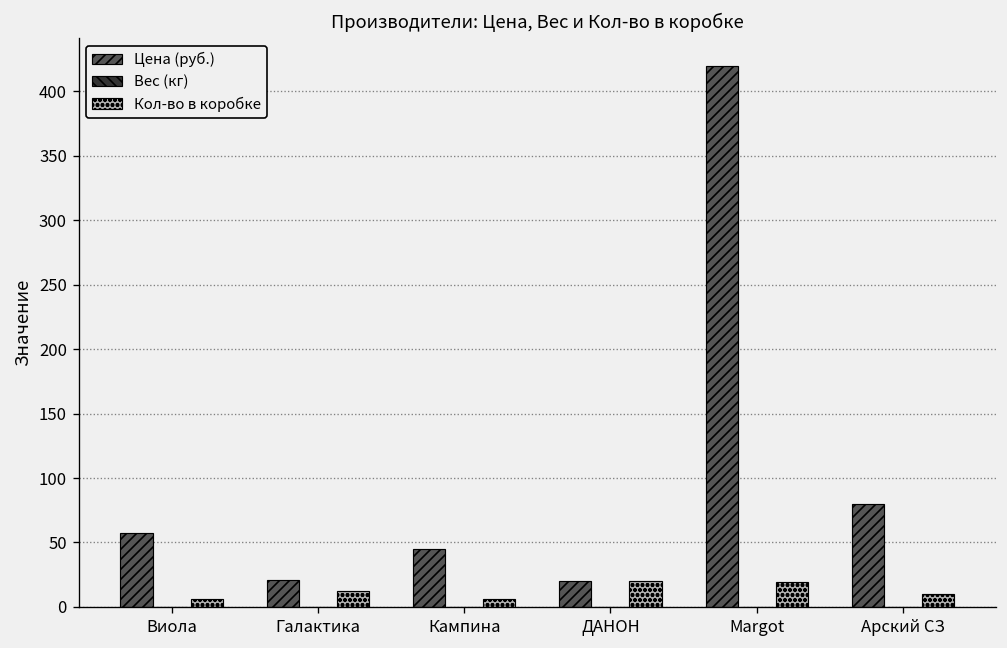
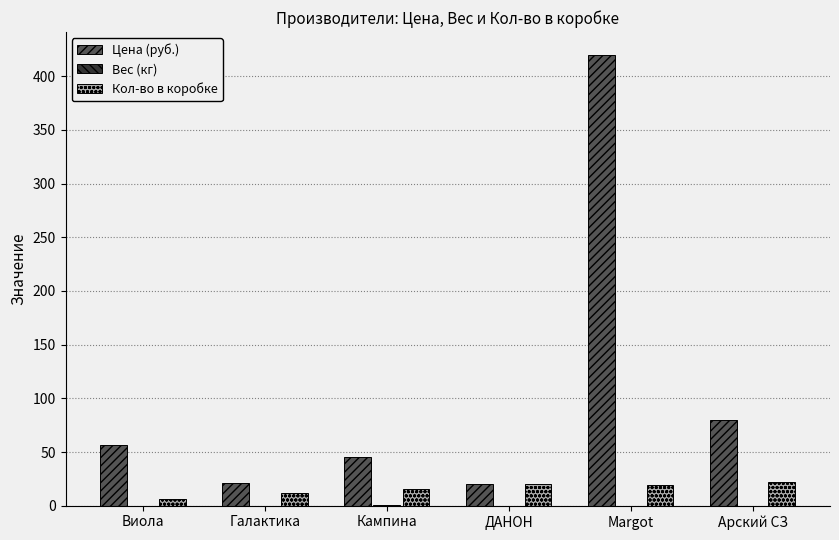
Кол-во в коробке, Кампина: 6 -> 16
Кол-во в коробке, Арский СЗ: 10 -> 22
